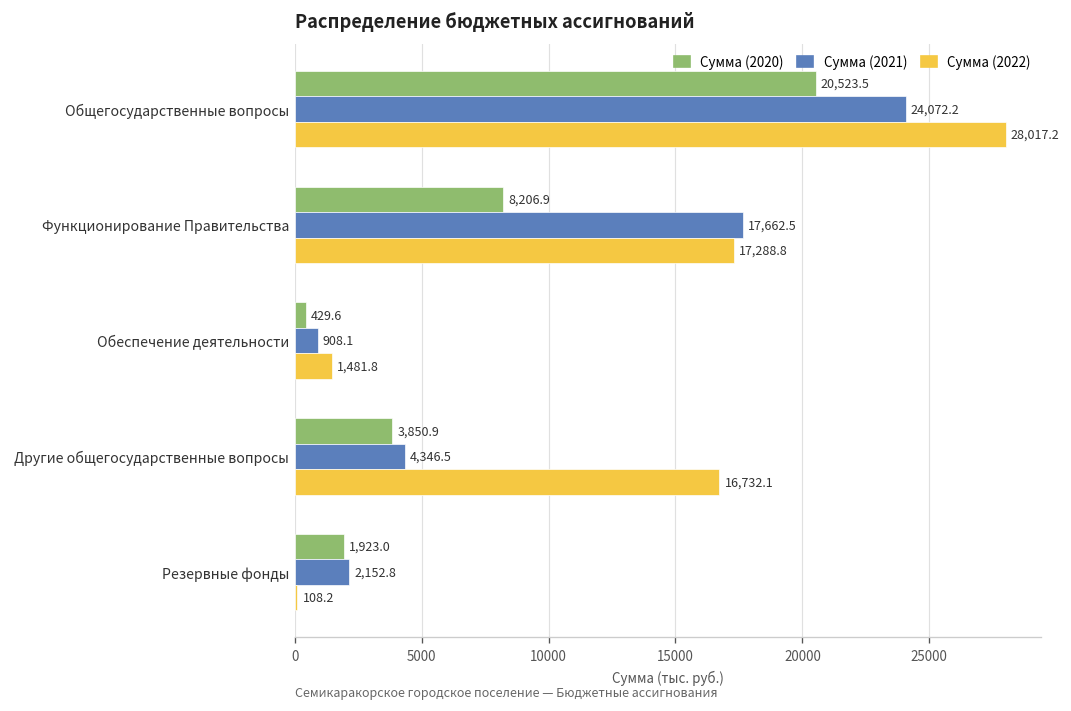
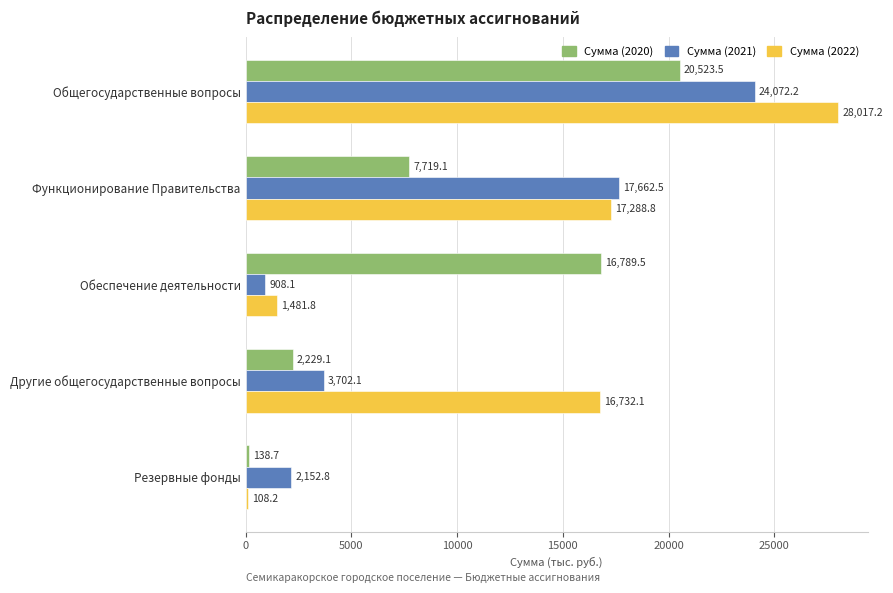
Сумма (2020), Функционирование Правительства: 8,206.9 -> 7,719.1
Сумма (2020), Обеспечение деятельности: 429.6 -> 16,789.5
Сумма (2020), Другие общегосударственные вопросы: 3,850.9 -> 2,229.1
Сумма (2021), Другие общегосударственные вопросы: 4,346.5 -> 3,702.1
Сумма (2020), Резервные фонды: 1,923.0 -> 138.7
